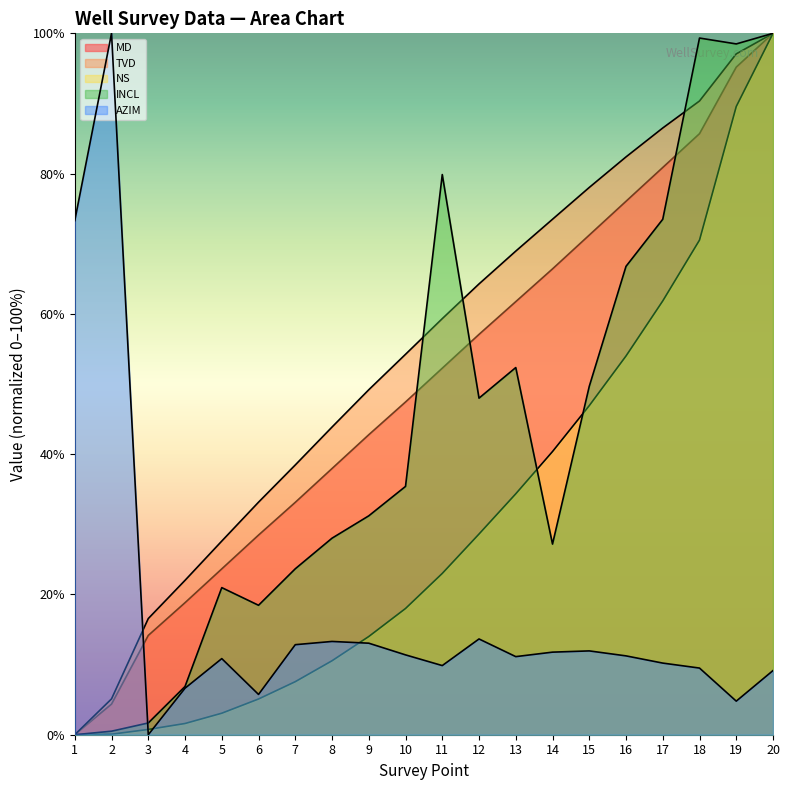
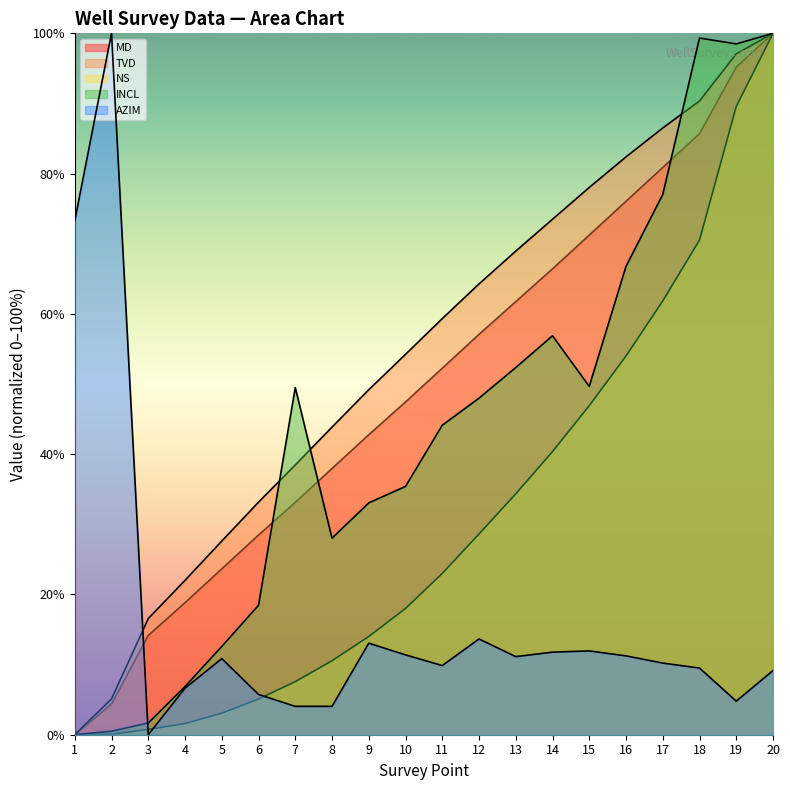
INCL, 5: 21% -> 13%
INCL, 7: 24% -> 49%
AZIM, 7: 13% -> 4%
AZIM, 8: 13% -> 4%
INCL, 9: 31% -> 33%
INCL, 11: 80% -> 44%
INCL, 14: 27% -> 57%
INCL, 17: 73% -> 77%
